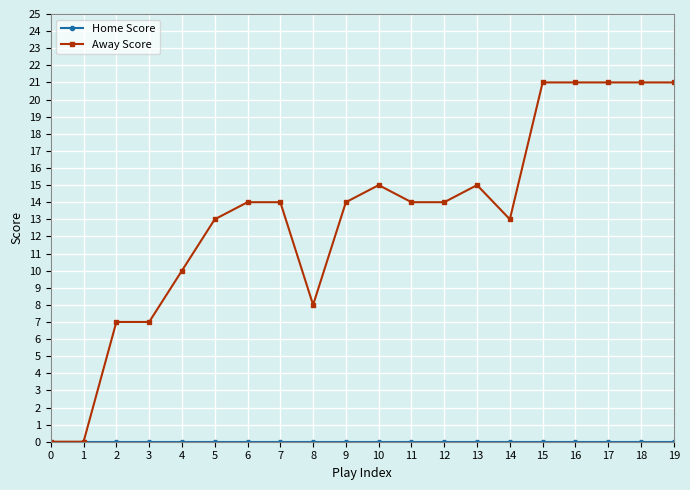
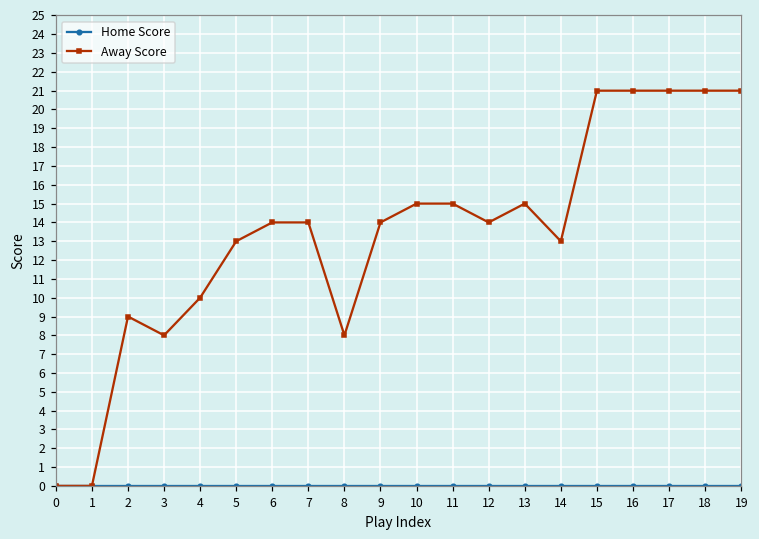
Away Score, 2: 7 -> 9
Away Score, 3: 7 -> 8
Away Score, 11: 14 -> 15
